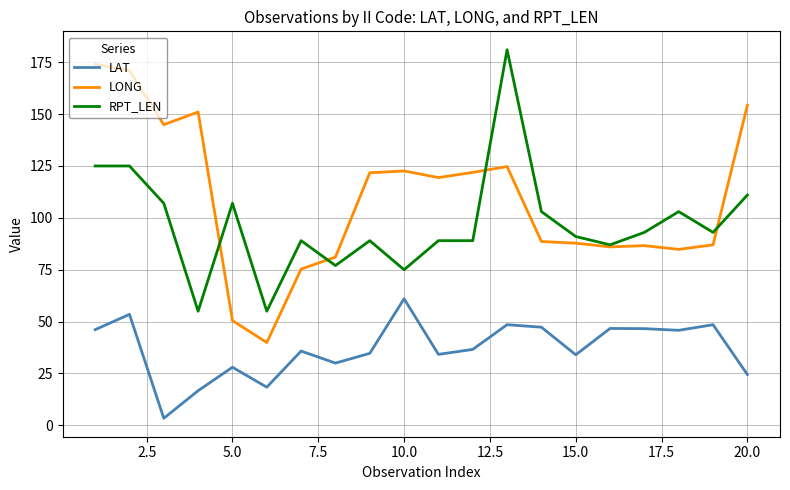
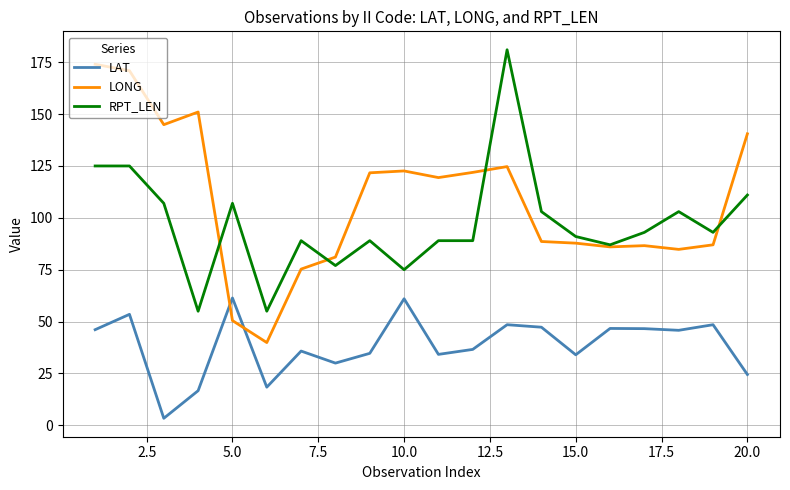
LAT, 5.0: 28 -> 61
LONG, 20.0: 154 -> 141
